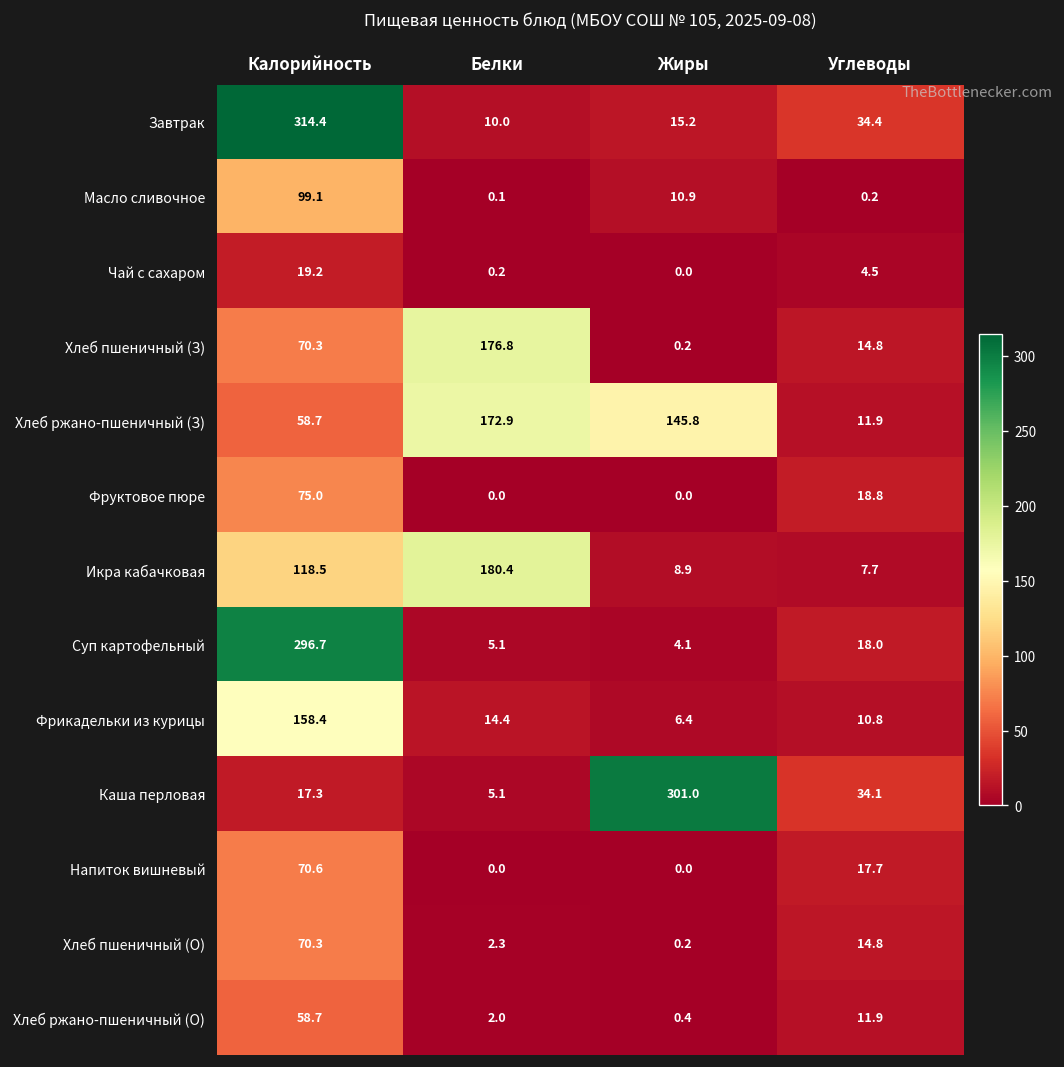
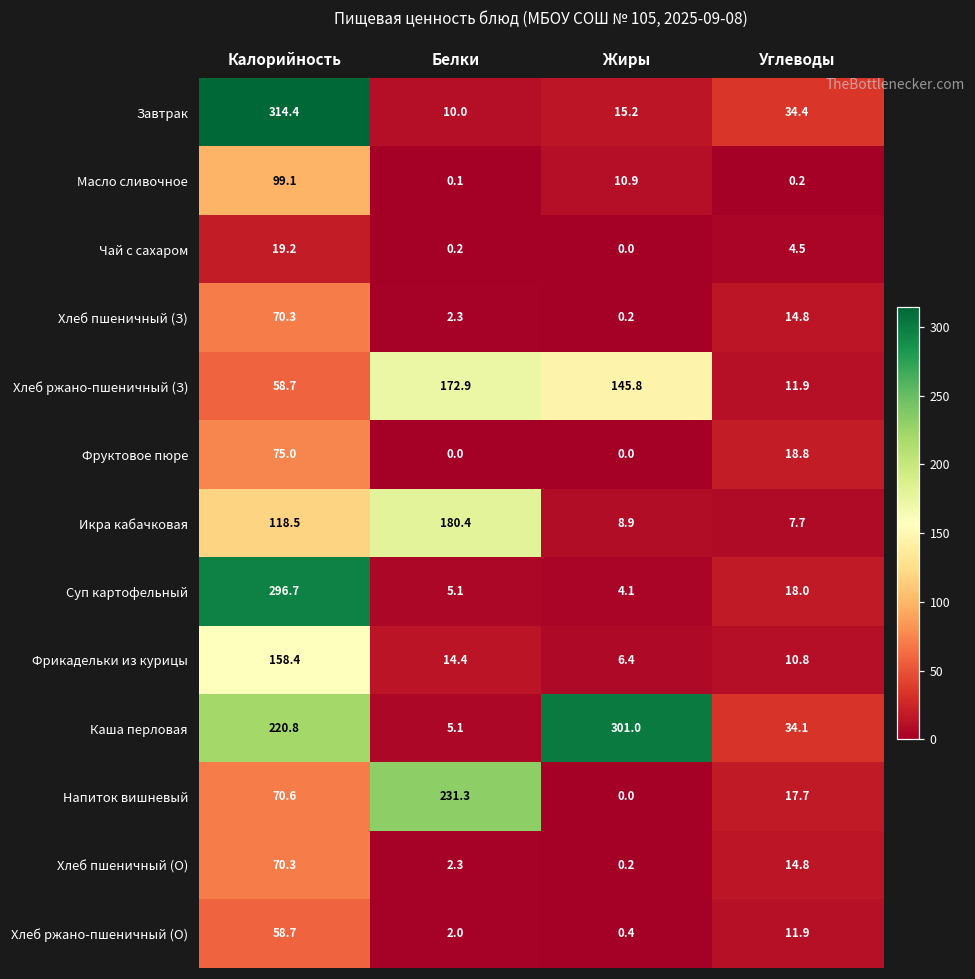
Хлеб пшеничный (З), Белки: 176.8 -> 2.3
Каша перловая, Калорийность: 17.3 -> 220.8
Напиток вишневый, Белки: 0.0 -> 231.3
